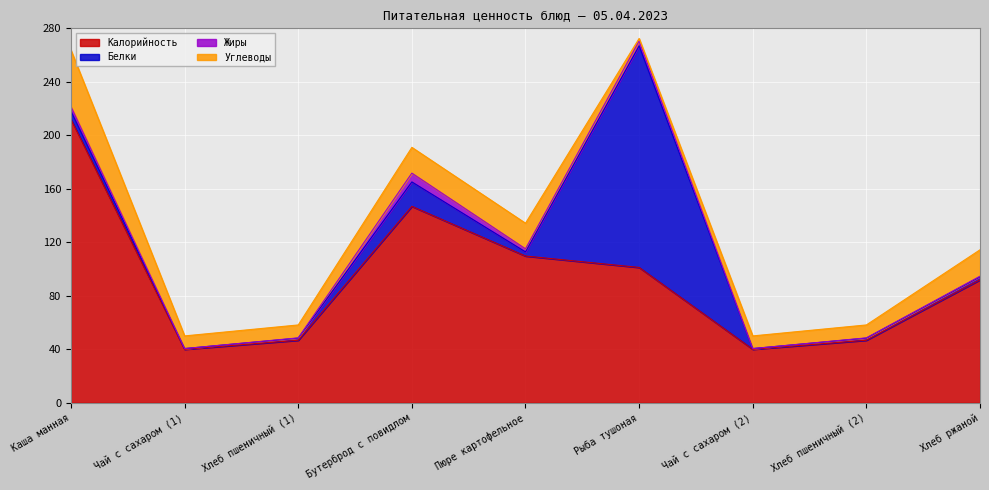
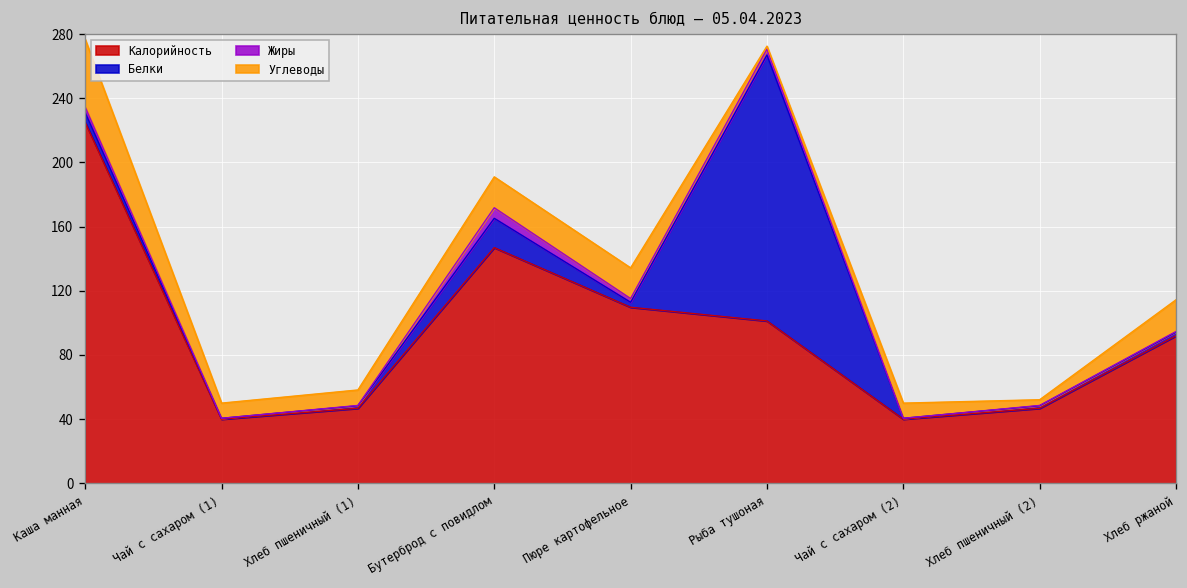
Калорийность, Каша манная: 212 -> 225
Углеводы, Хлеб пшеничный (2): 10 -> 4
